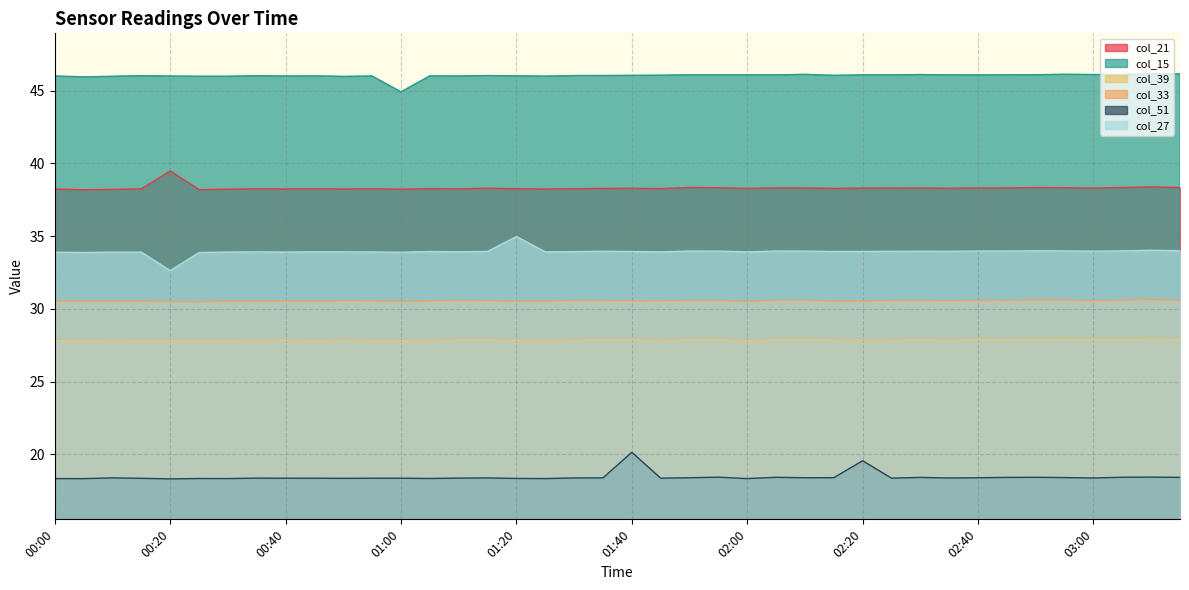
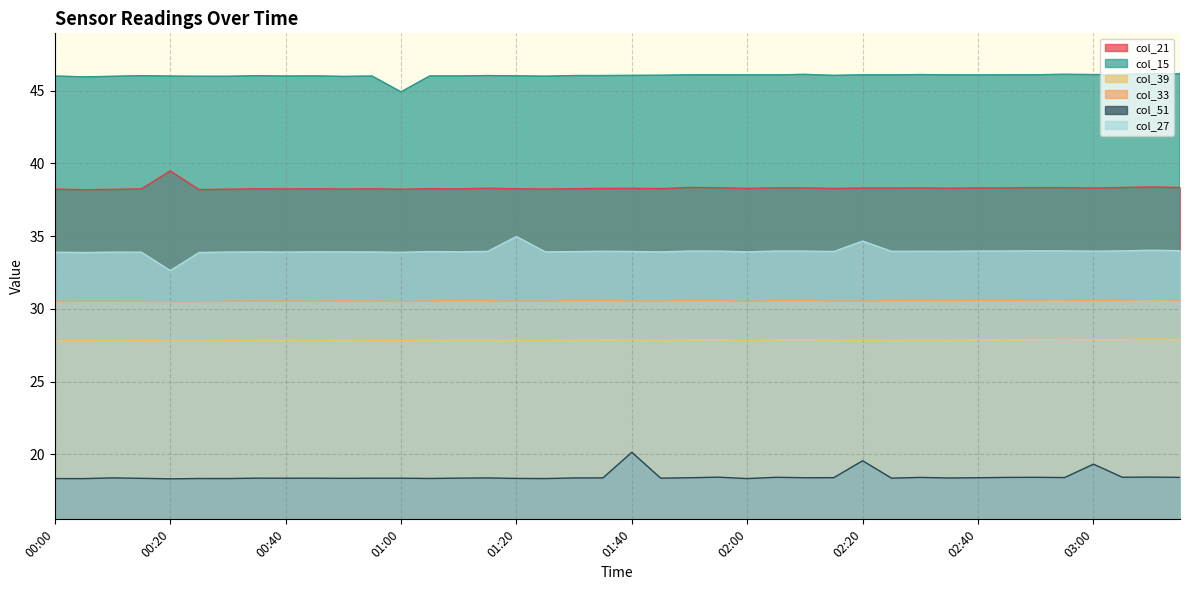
col_27, 02:20: 33.9 -> 34.7
col_51, 03:00: 18.4 -> 19.3
